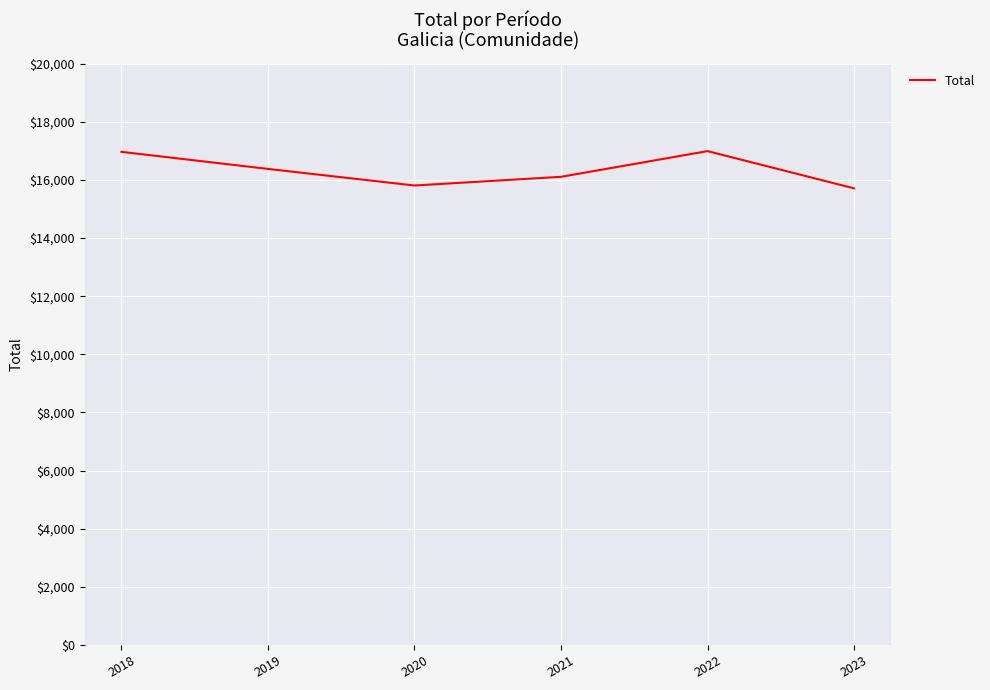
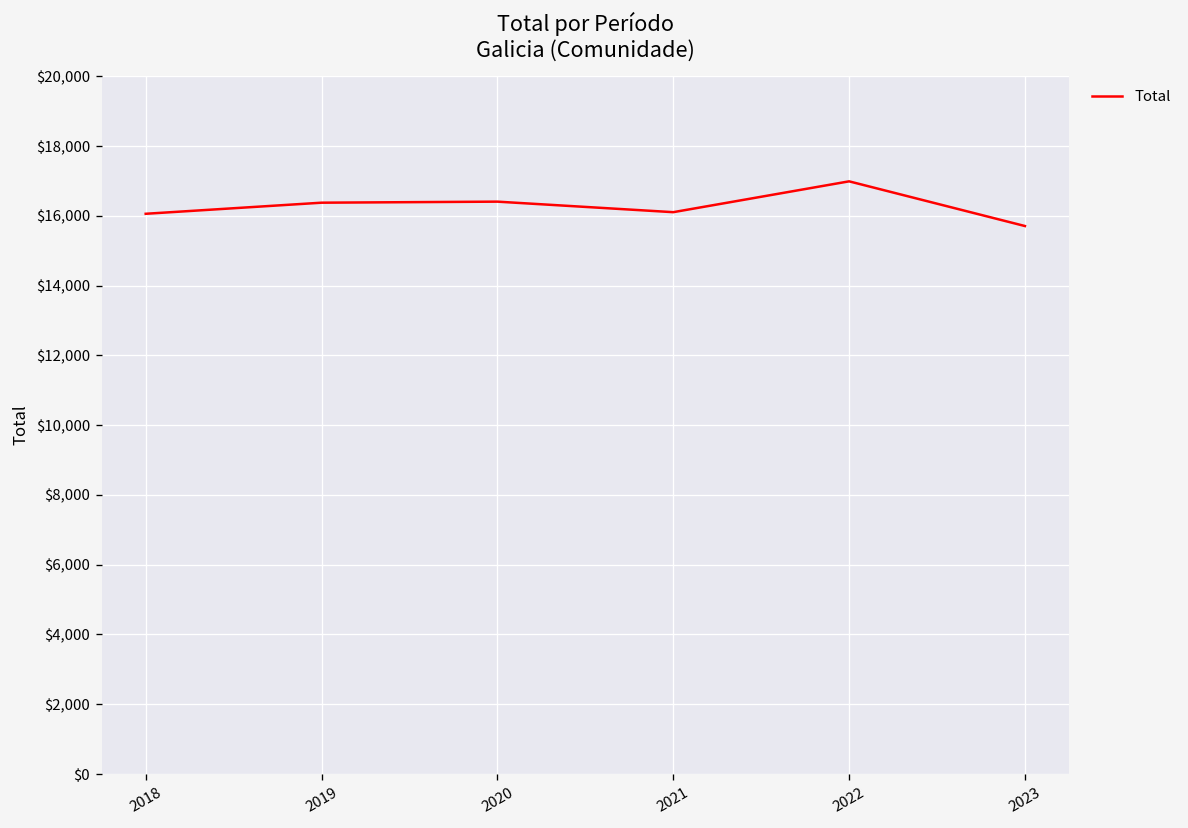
2018: $17,000 -> $16,100
2020: $15,800 -> $16,400
